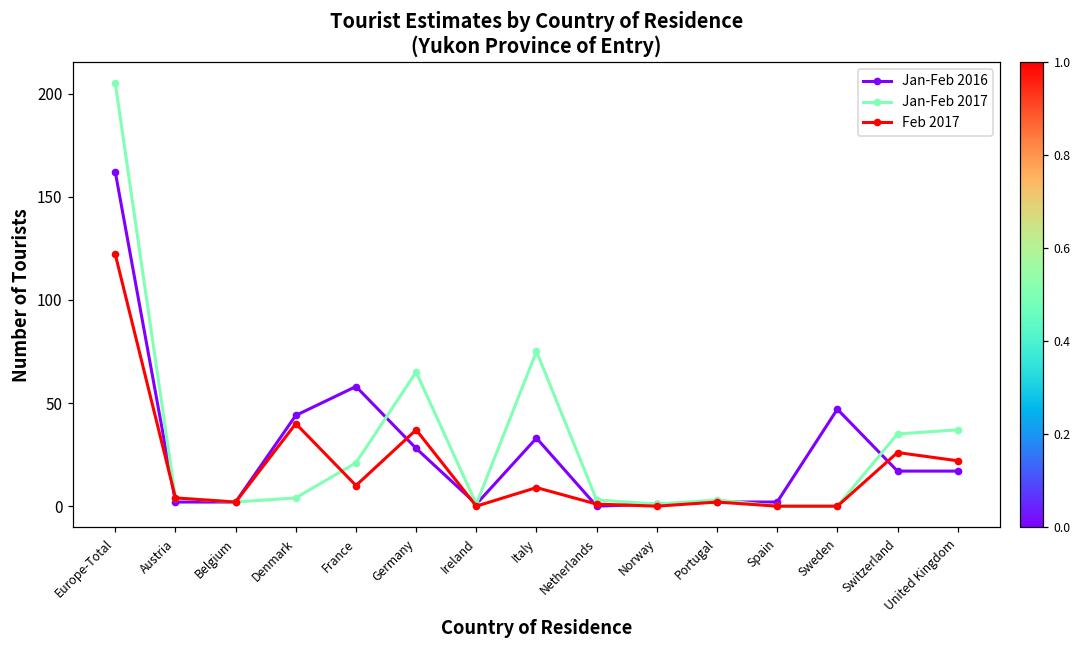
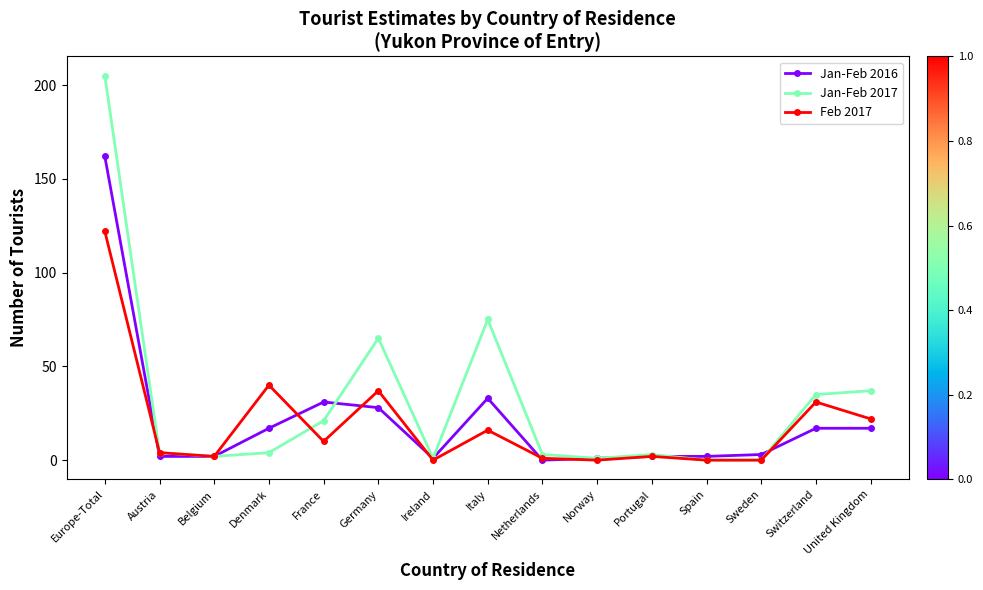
Jan-Feb 2016, Denmark: 44 -> 17
Jan-Feb 2016, France: 58 -> 31
Feb 2017, Italy: 9 -> 16
Jan-Feb 2016, Sweden: 47 -> 3
Feb 2017, Switzerland: 26 -> 31
